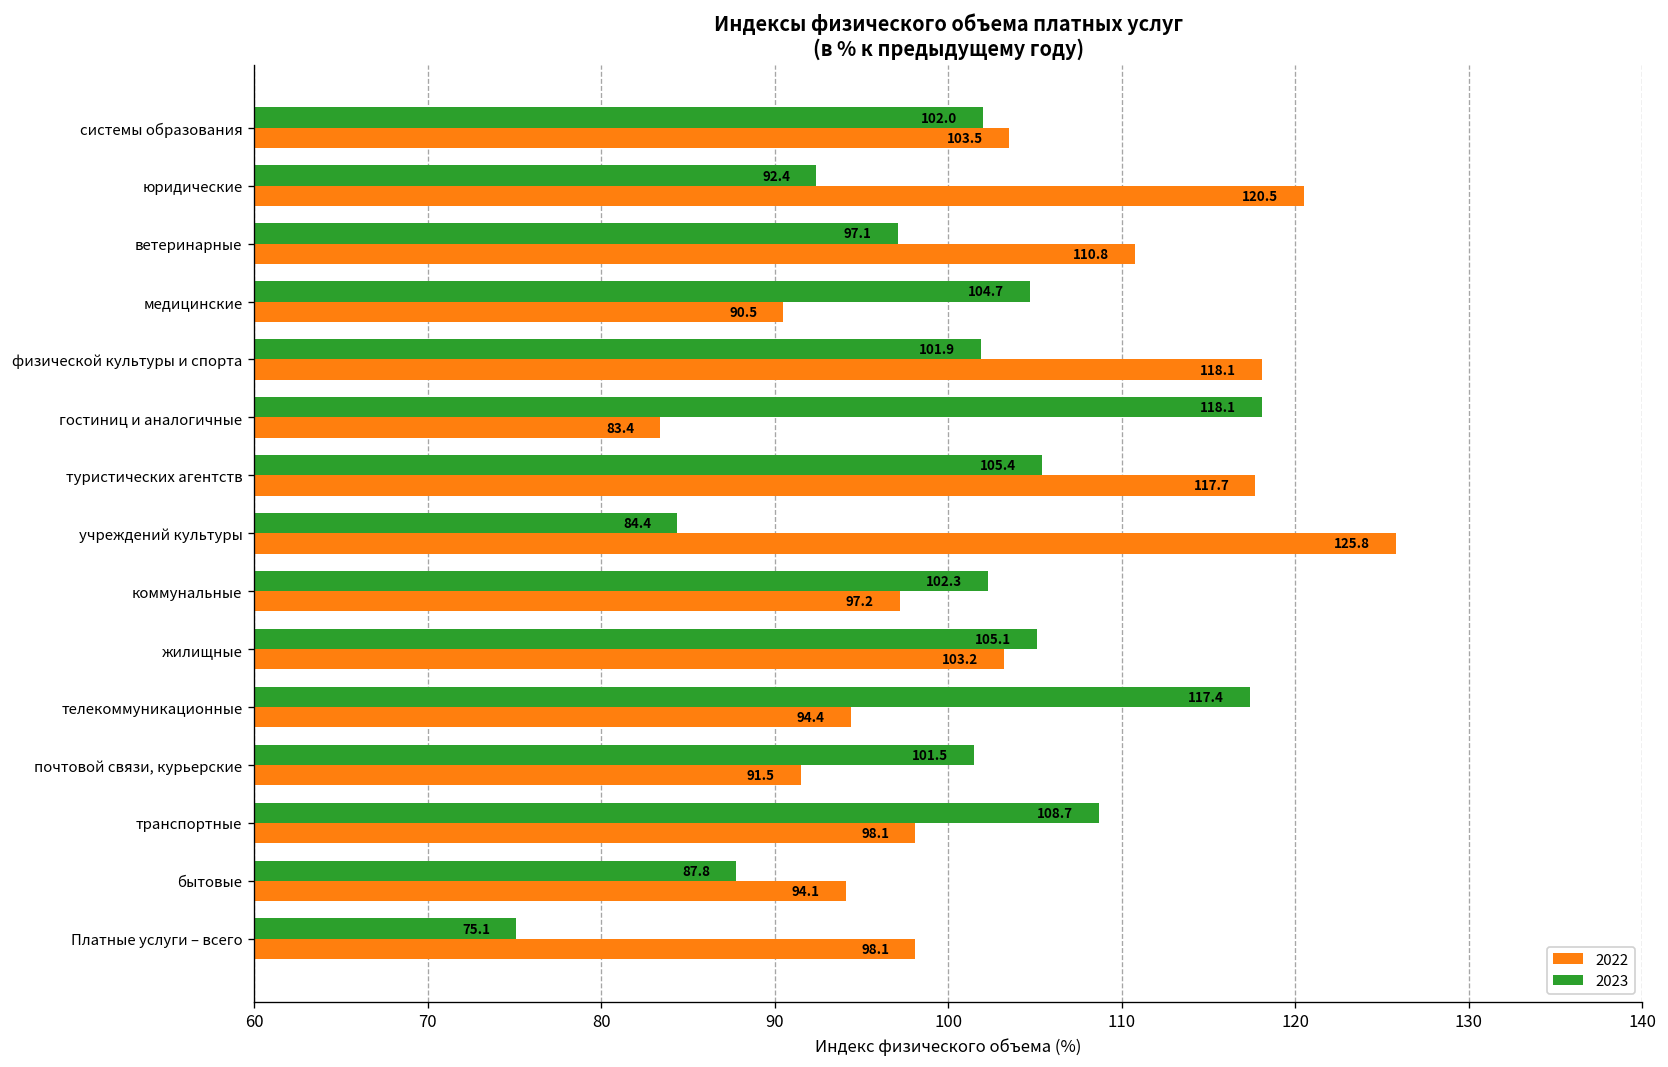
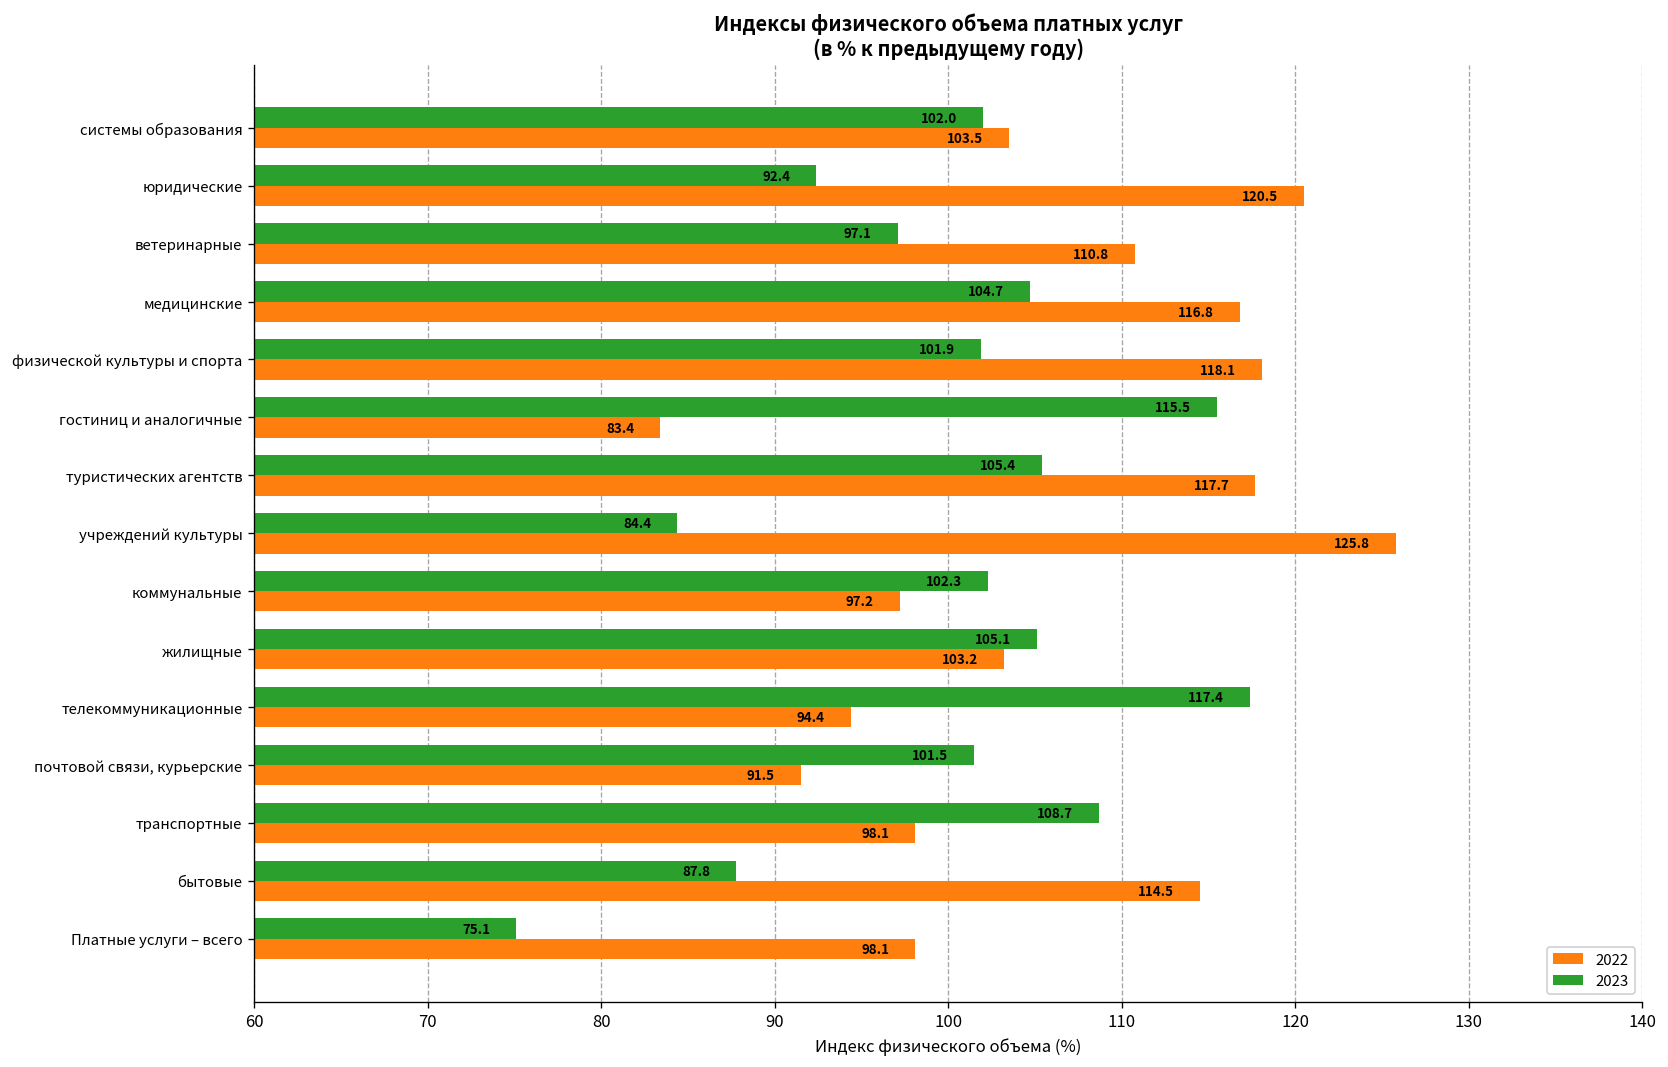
2022, медицинские: 90.5 -> 116.8
2023, гостиниц и аналогичные: 118.1 -> 115.5
2022, бытовые: 94.1 -> 114.5
